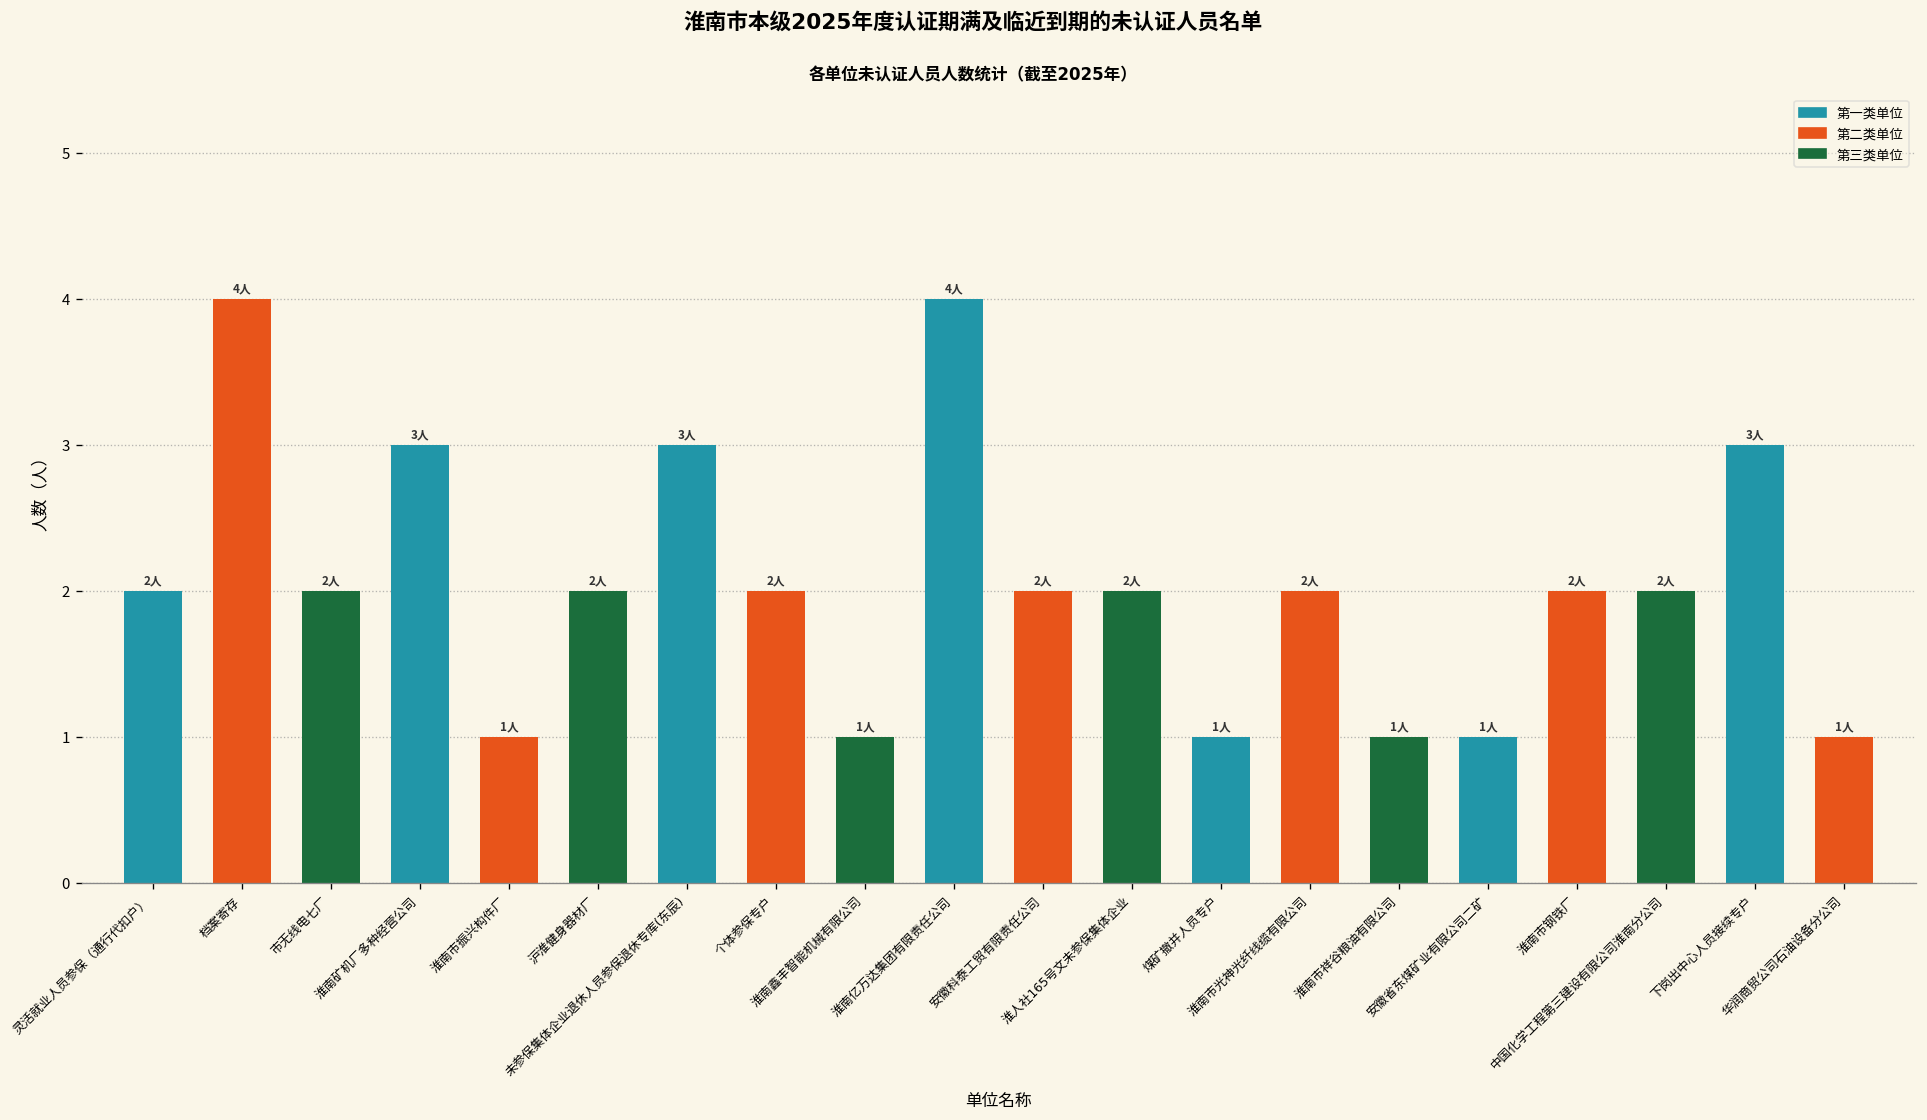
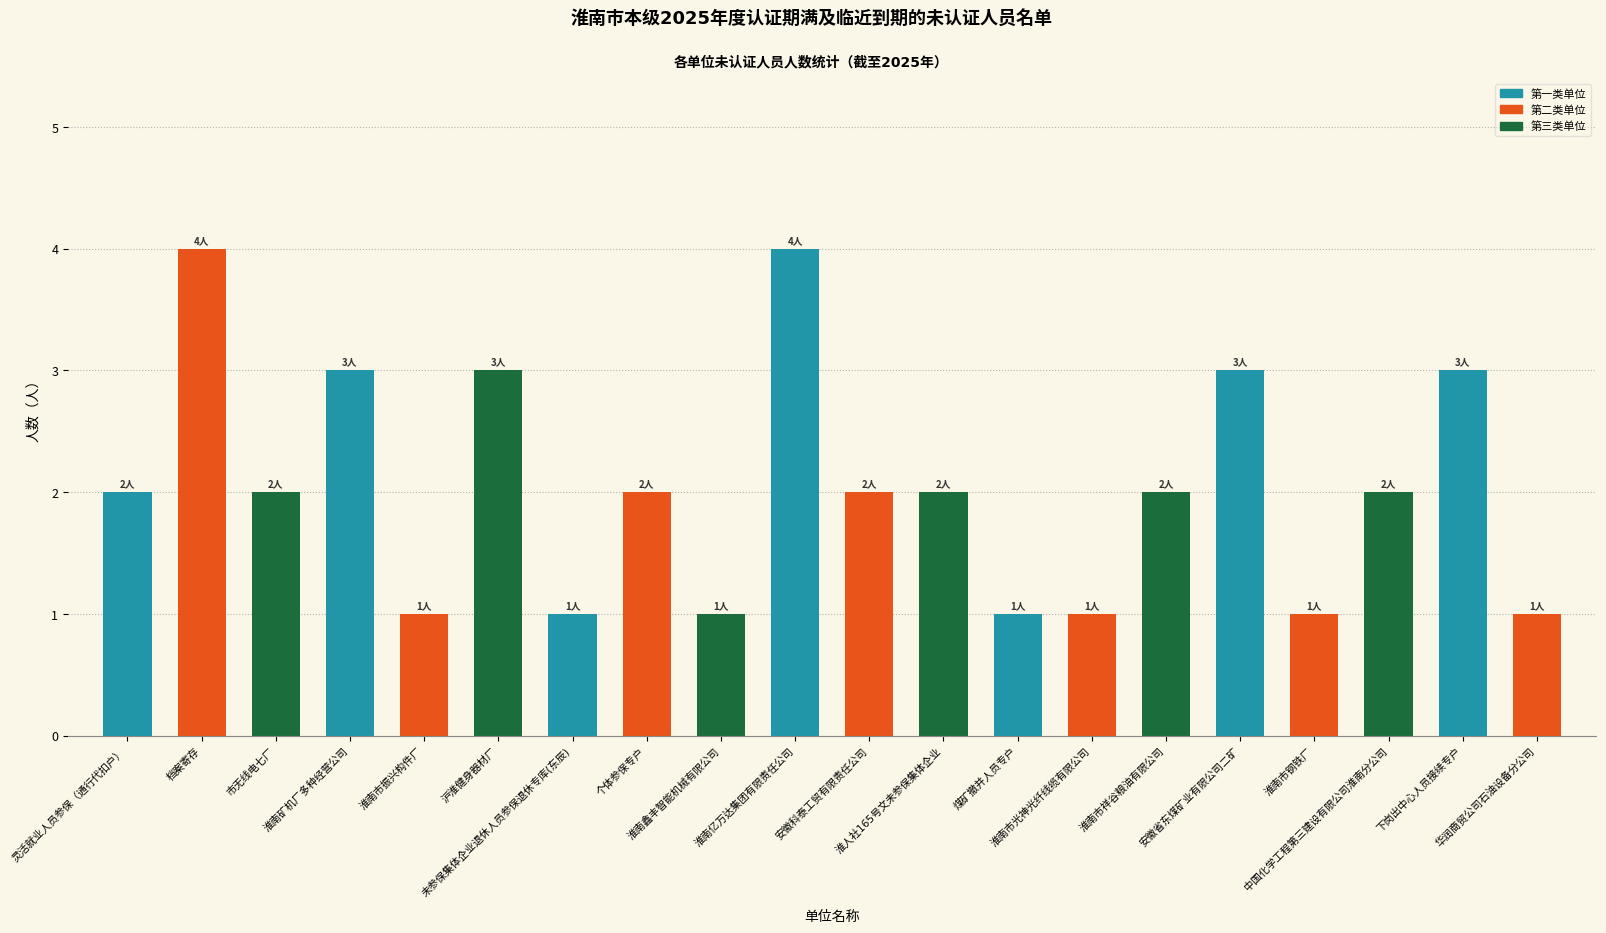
沪淮健身器材厂: 2人 -> 3人
未参保集体企业退休人员参保退休专库(东辰): 3人 -> 1人
淮南市光神光纤线缆有限公司: 2人 -> 1人
淮南市祥谷粮油有限公司: 1人 -> 2人
安徽省东煤矿业有限公司二矿: 1人 -> 3人
淮南市钢铁厂: 2人 -> 1人
